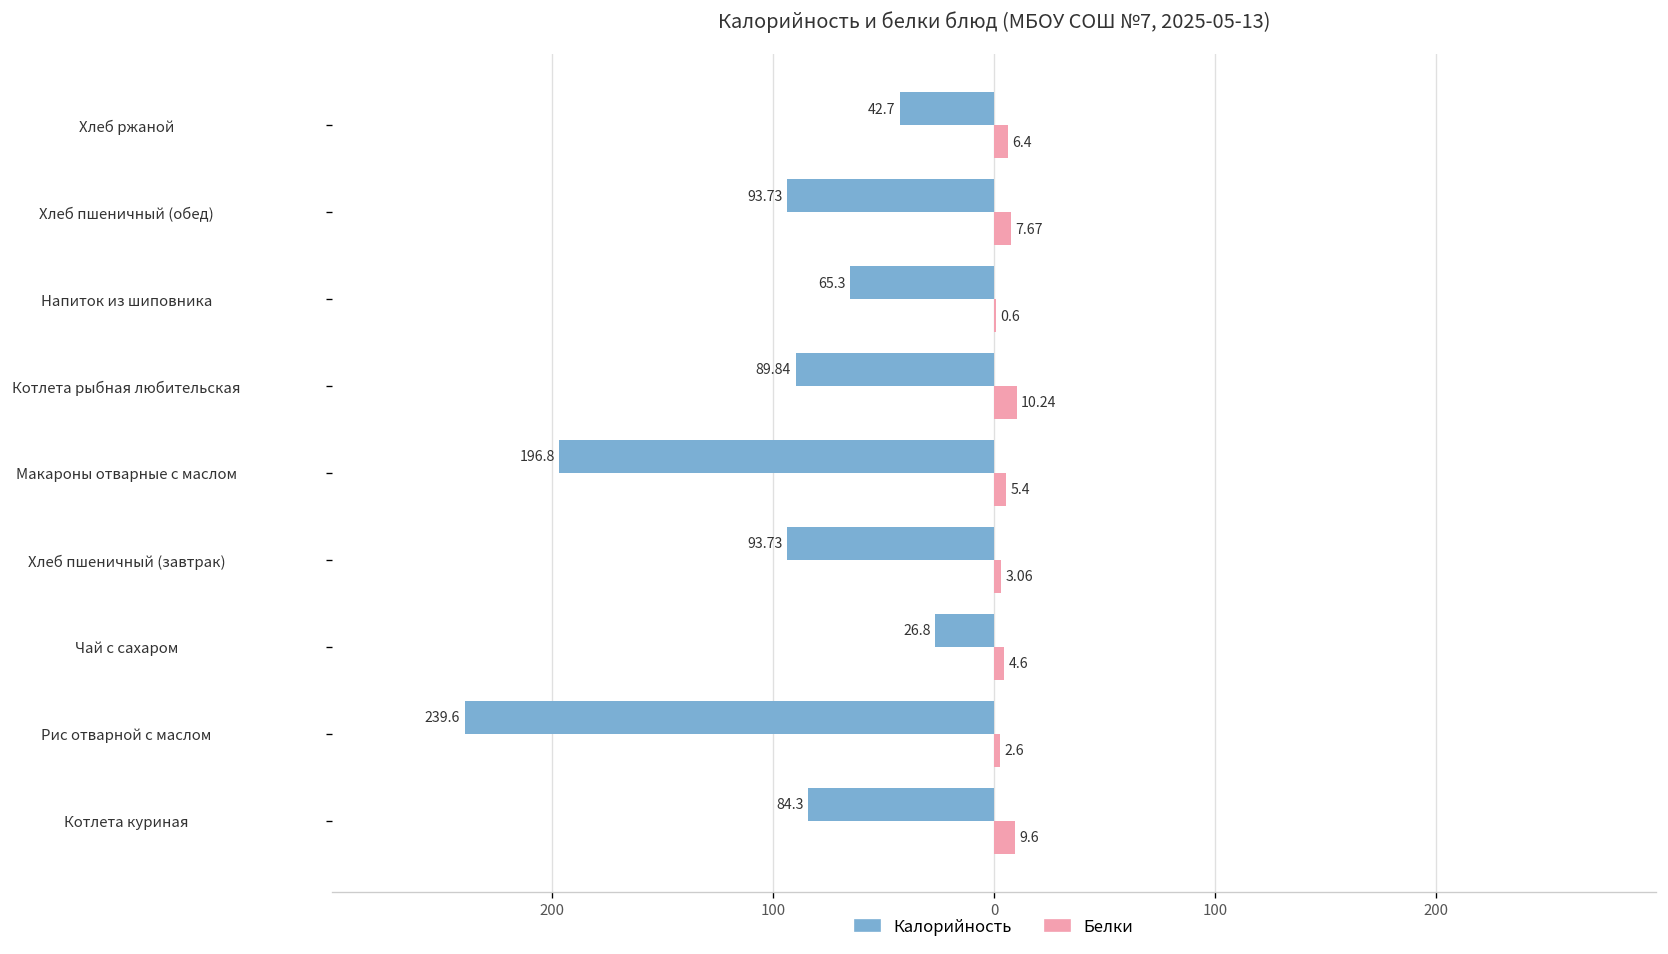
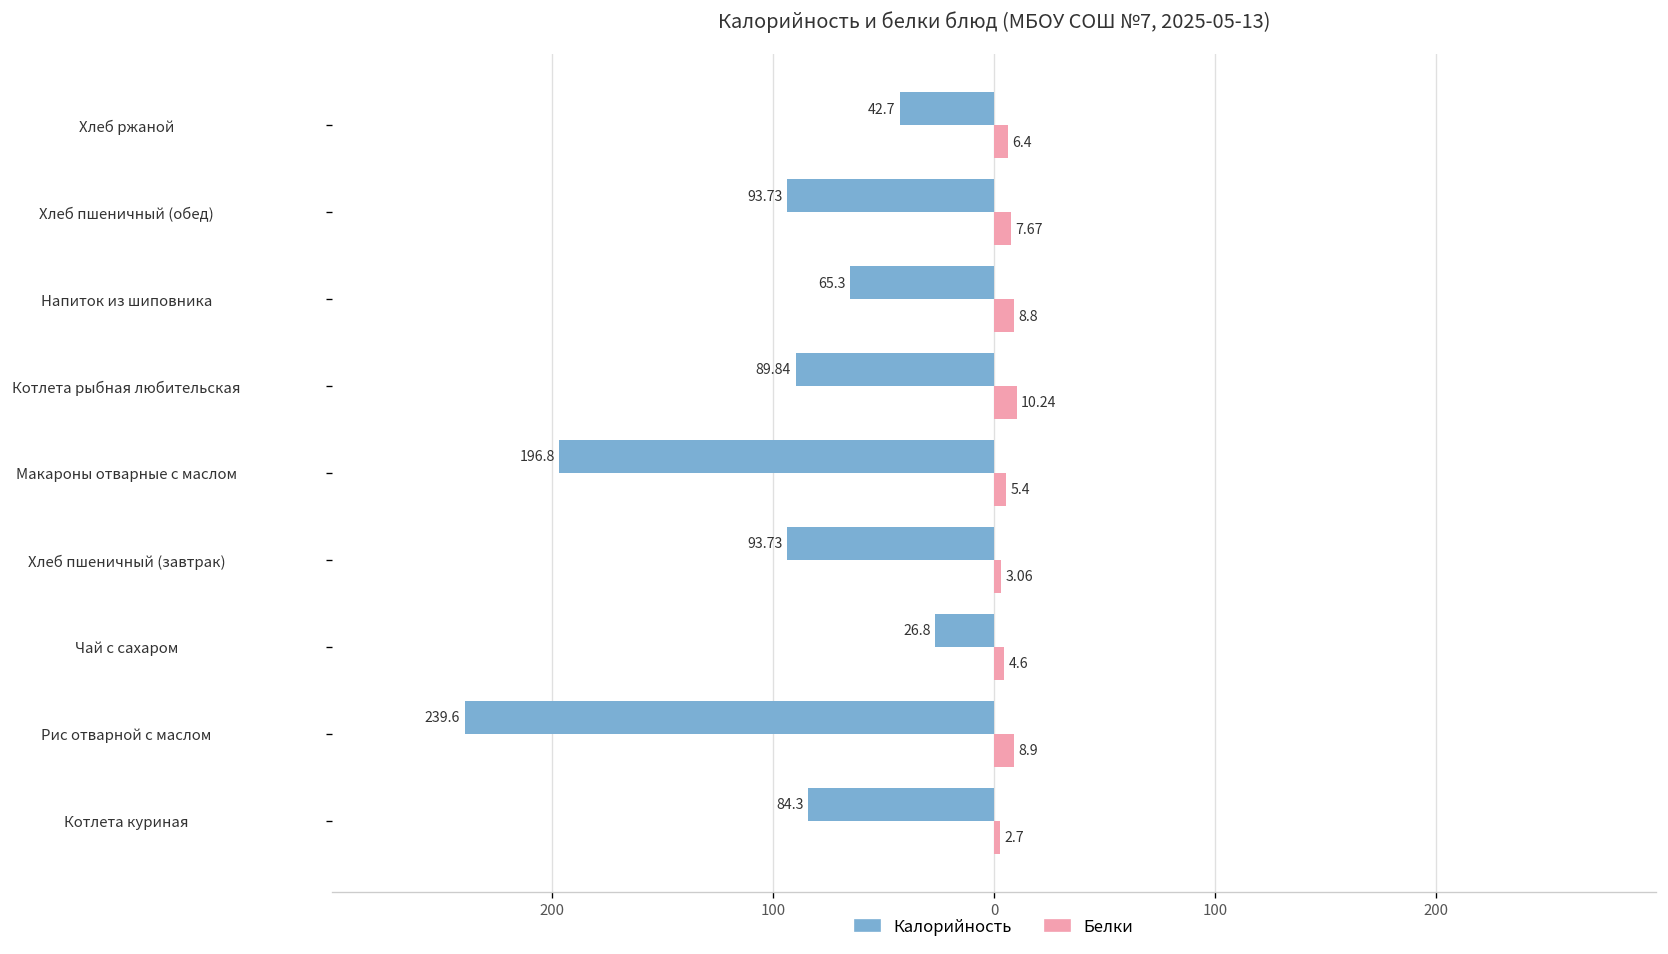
Белки, Напиток из шиповника: 0.6 -> 8.8
Белки, Рис отварной с маслом: 2.6 -> 8.9
Белки, Котлета куриная: 9.6 -> 2.7
